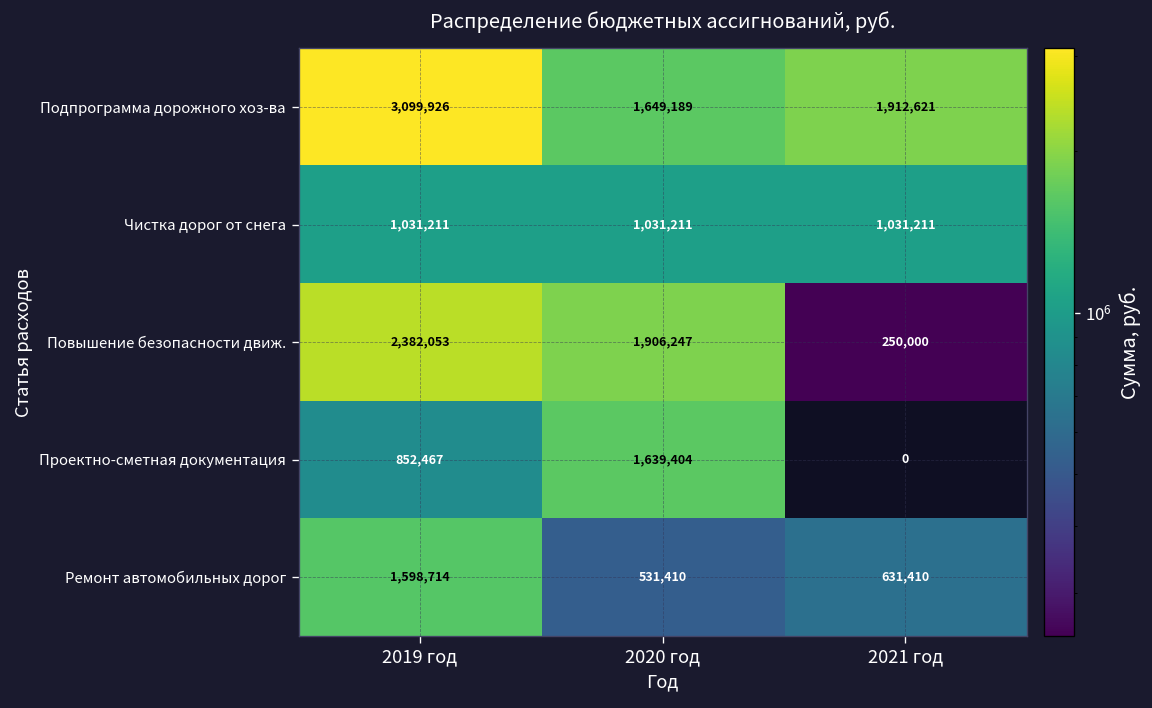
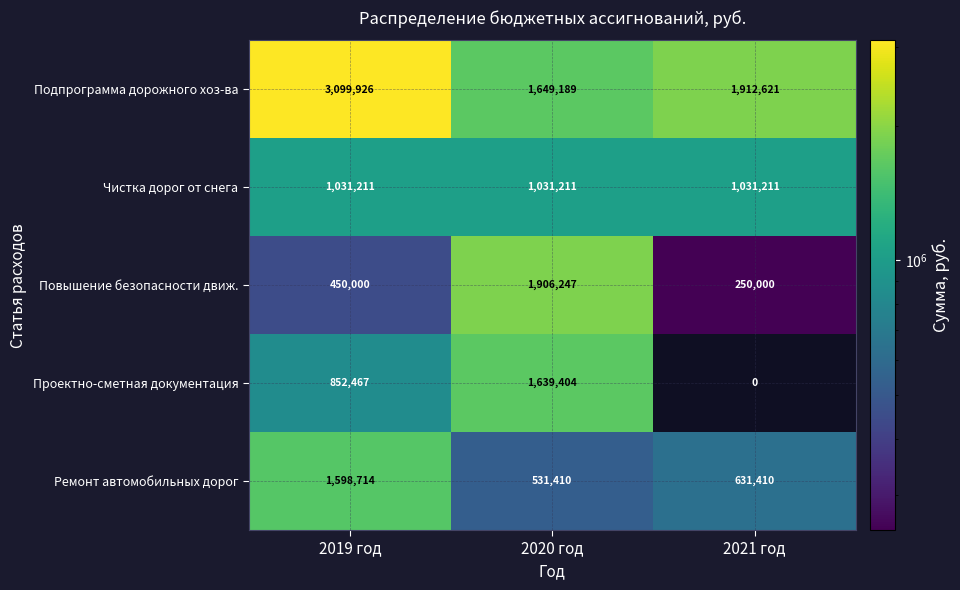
Повышение безопасности движ., 2019 год: 2,382,053 -> 450,000
